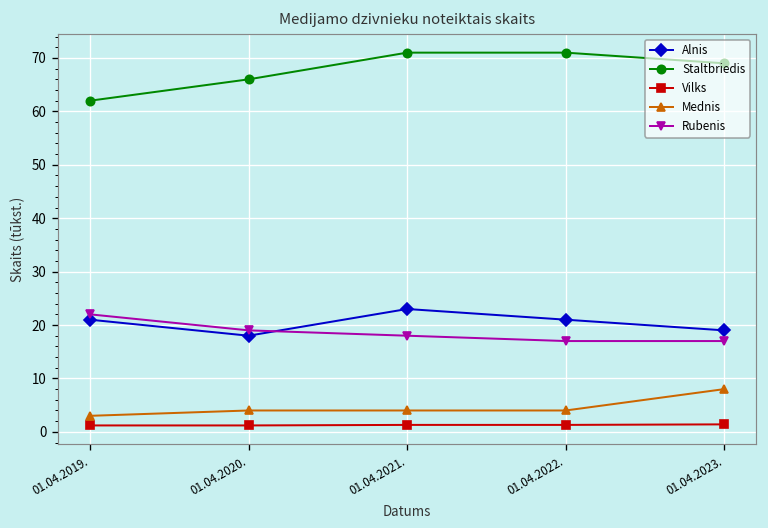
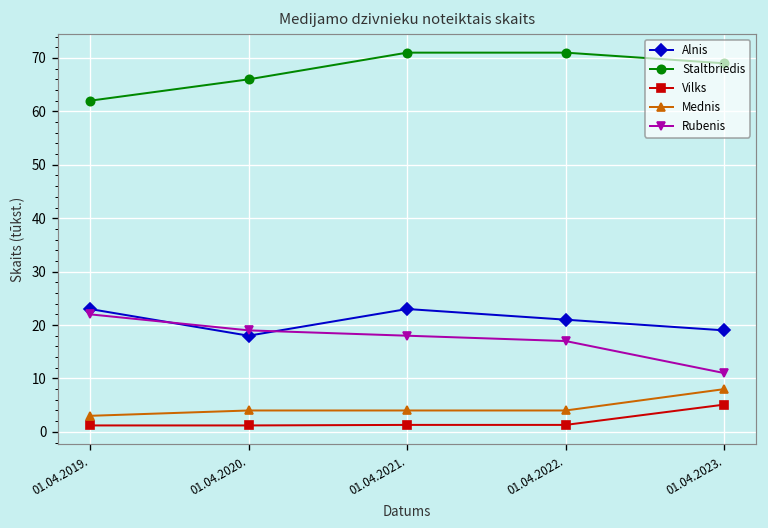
Alnis, 01.04.2019.: 21 -> 23
Vilks, 01.04.2023.: 1 -> 5
Rubenis, 01.04.2023.: 17 -> 11
